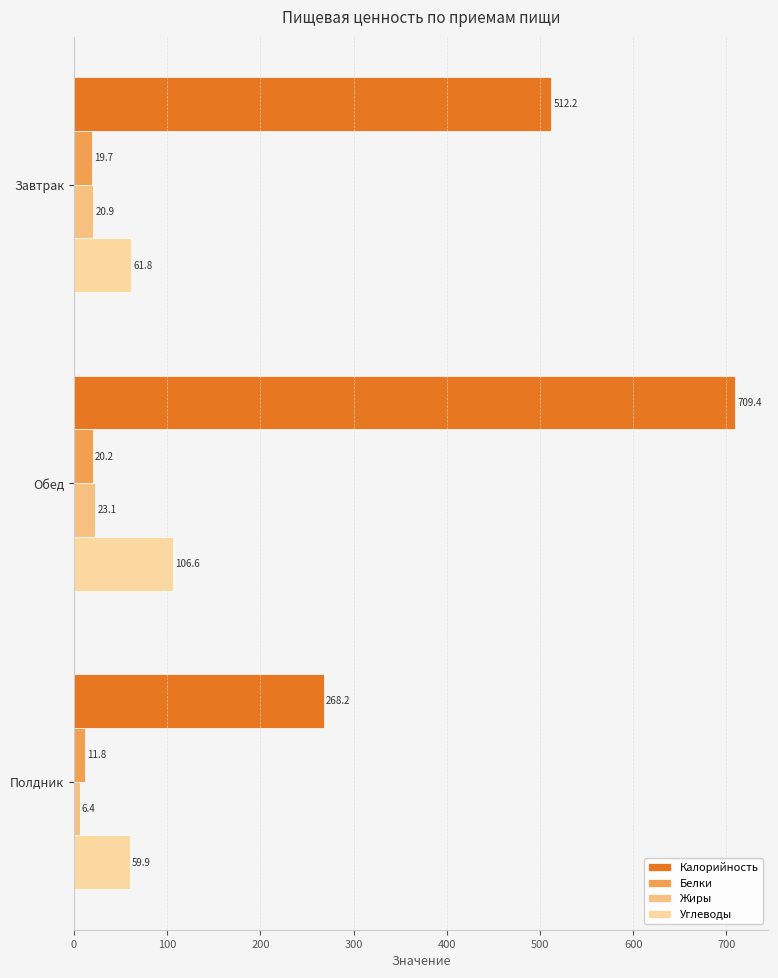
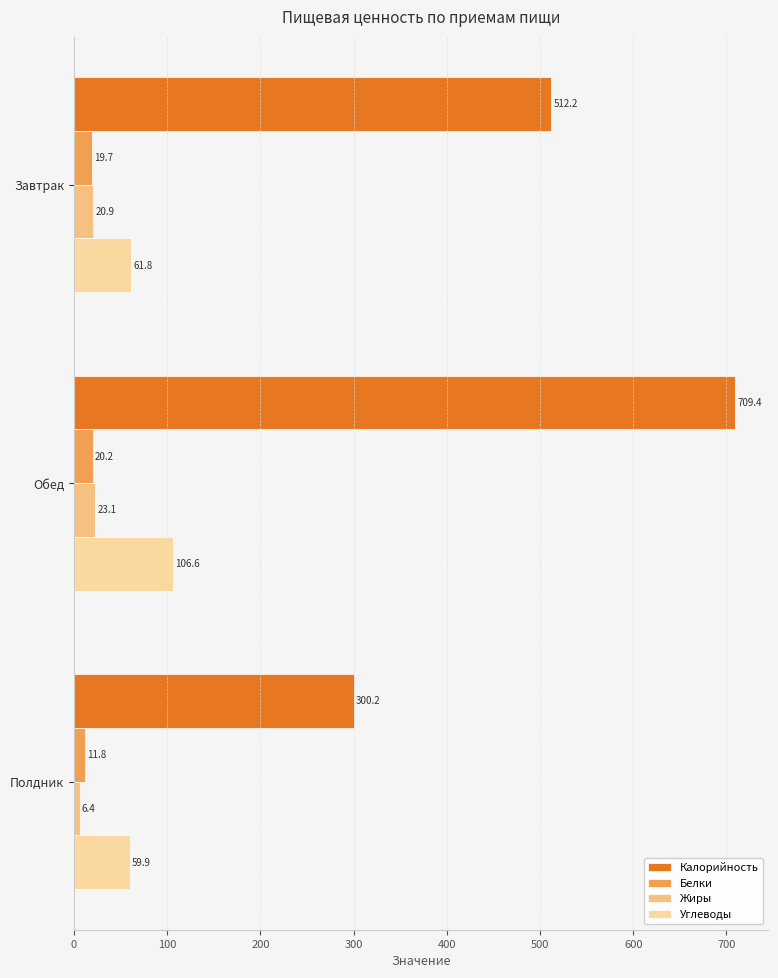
Калорийность, Полдник: 268.2 -> 300.2
